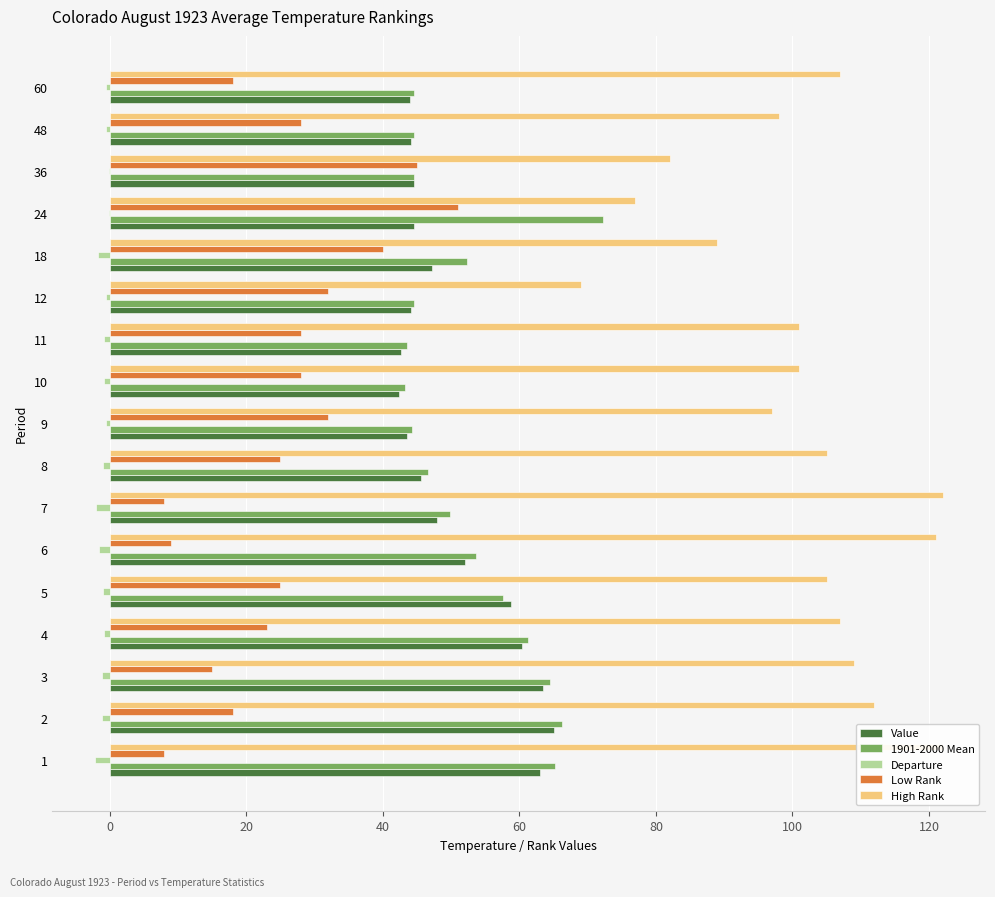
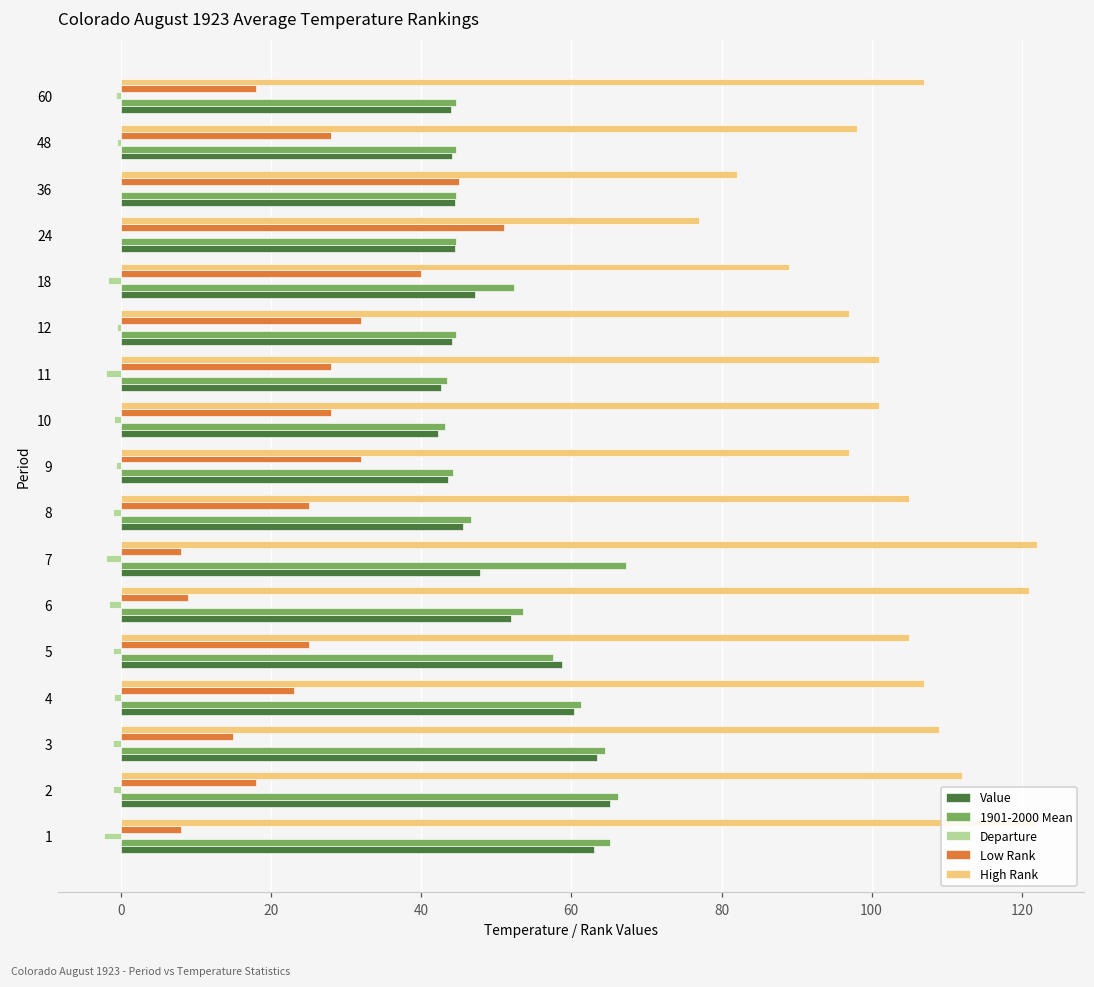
1901-2000 Mean, 24: 72 -> 45
High Rank, 12: 69 -> 97
Departure, 11: -1 -> -2
1901-2000 Mean, 7: 50 -> 67
